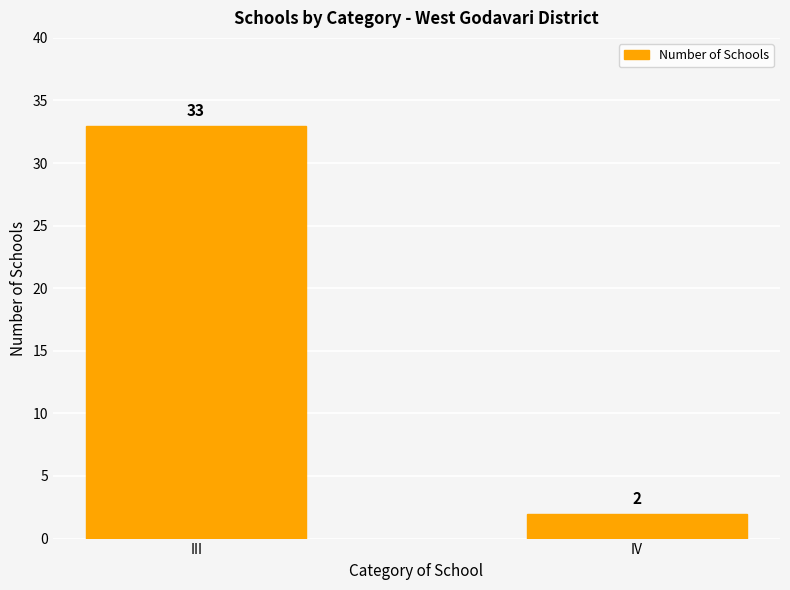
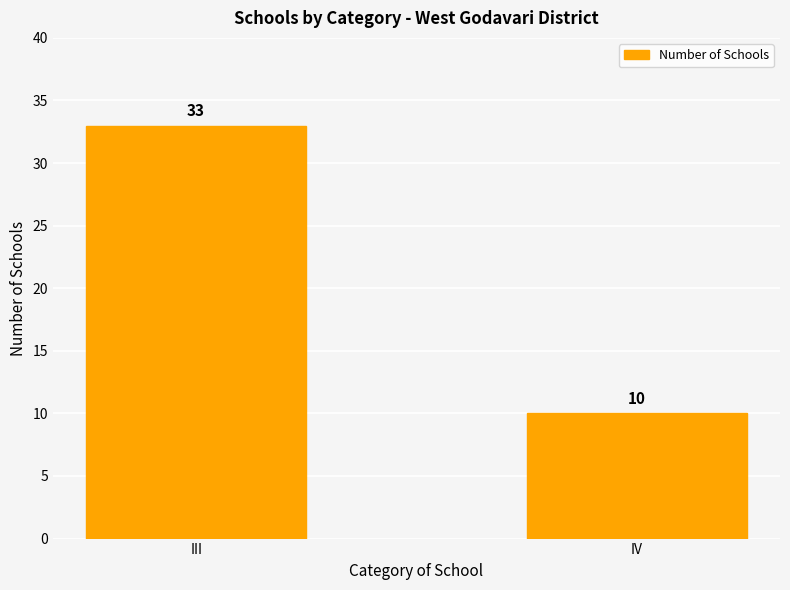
IV: 2 -> 10
